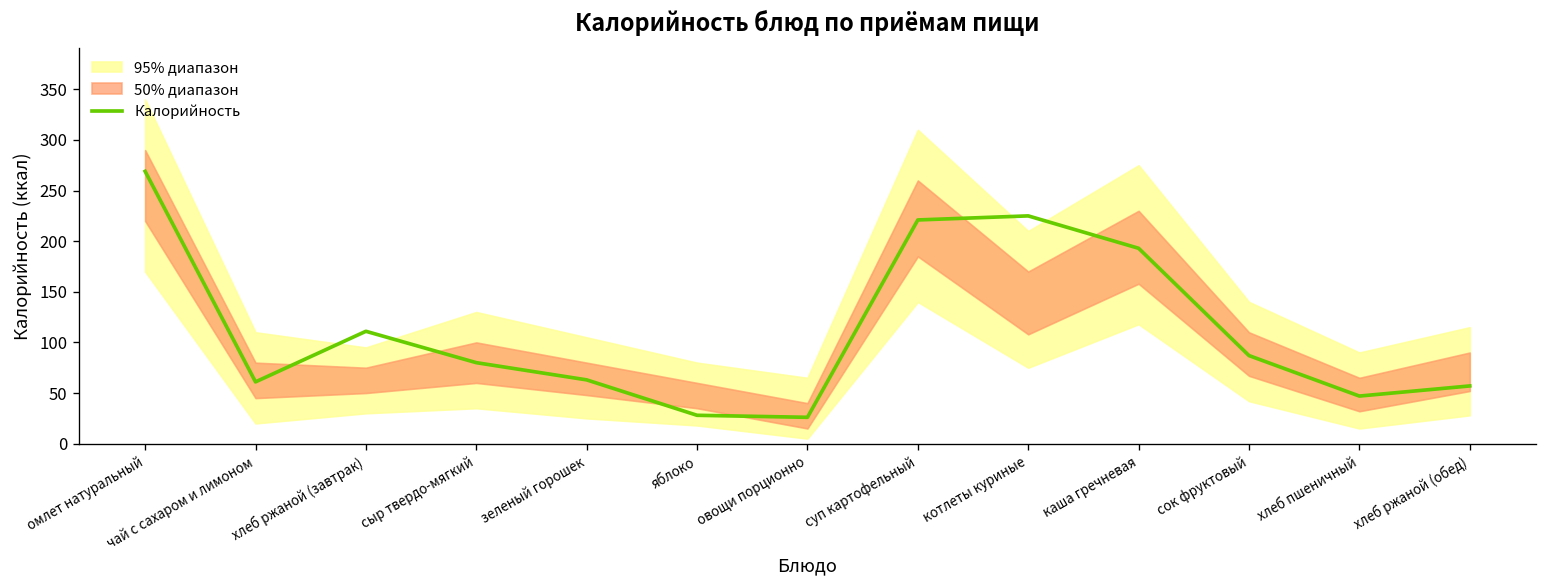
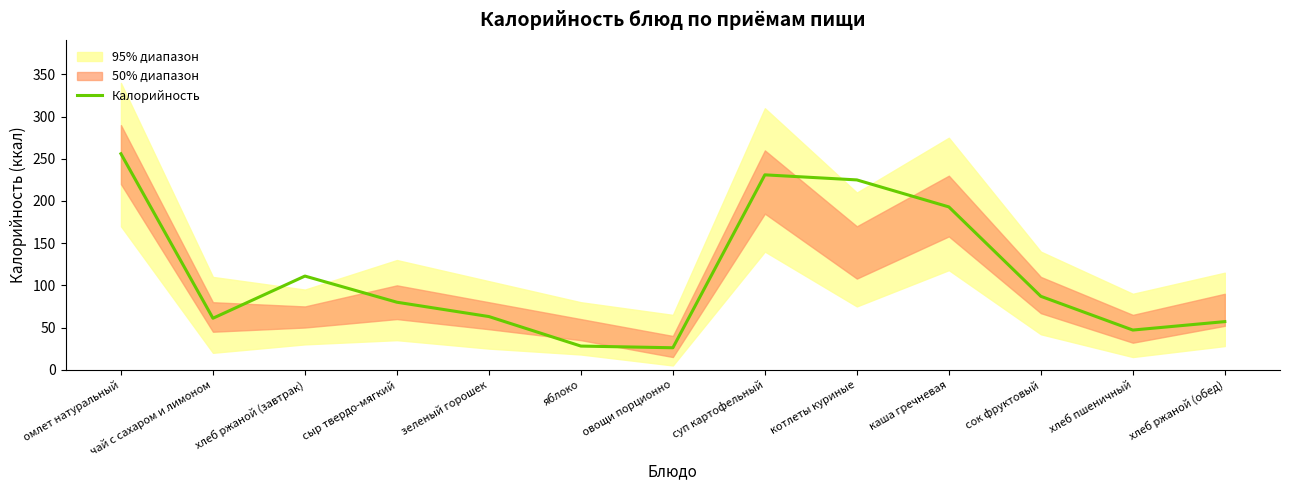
Калорийность, омлет натуральный: 270 -> 260
Калорийность, суп картофельный: 220 -> 230
